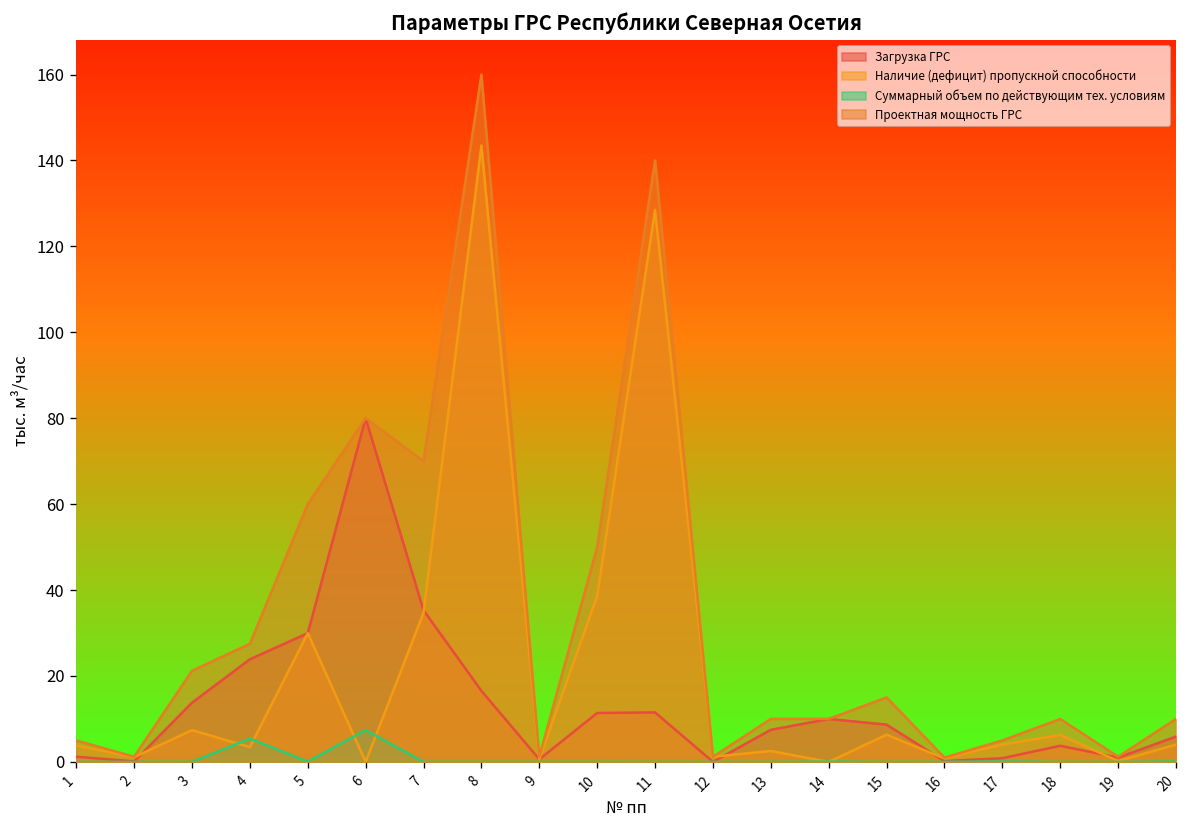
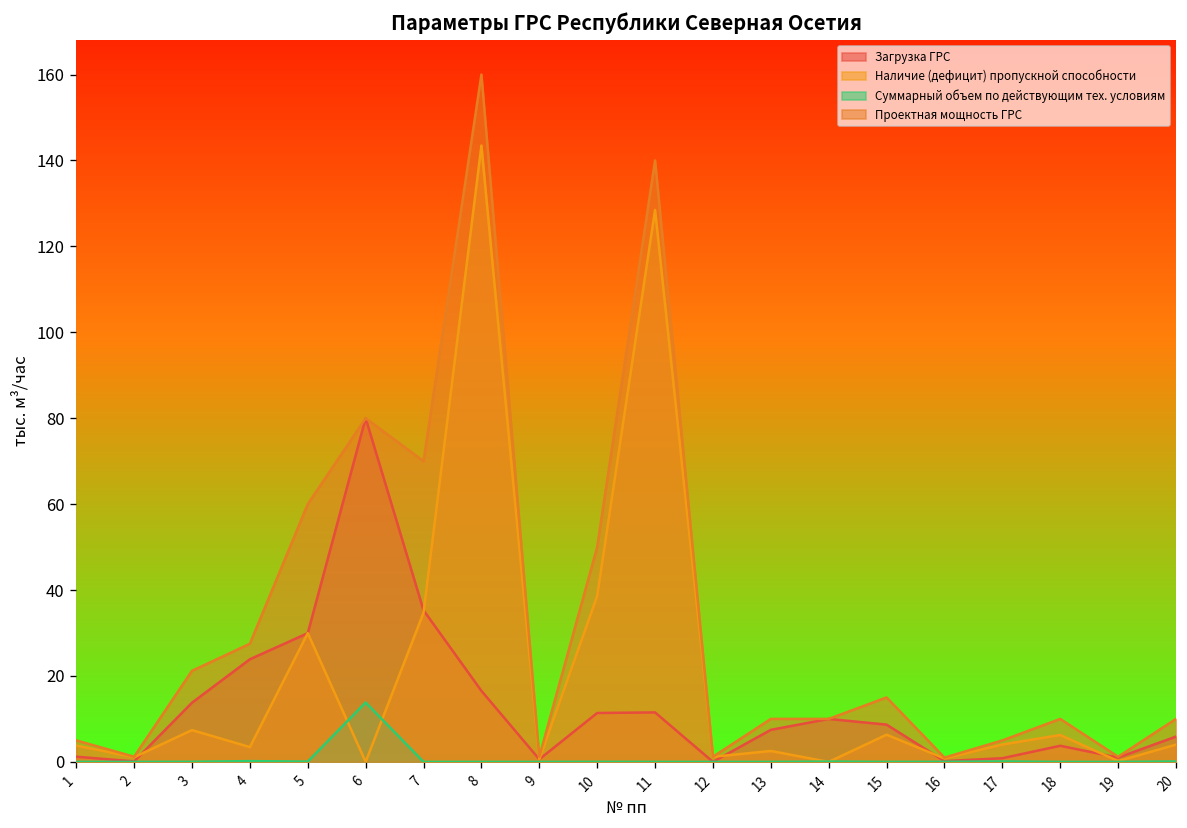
Суммарный объем по действующим тех. условиям, 4: 5 -> 0
Суммарный объем по действующим тех. условиям, 6: 7 -> 14
